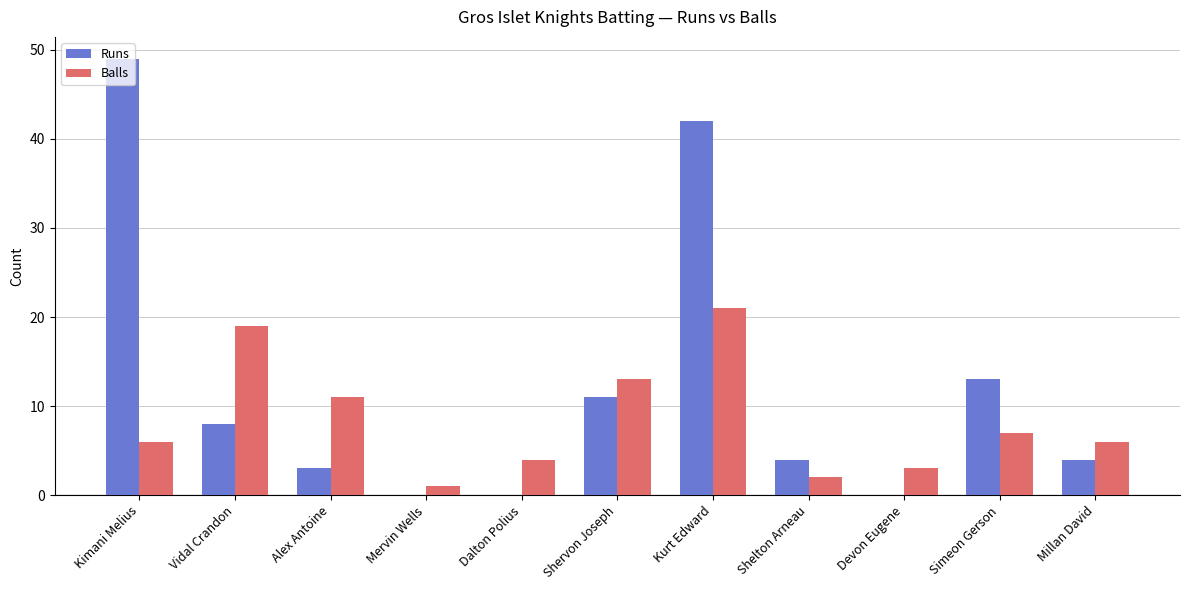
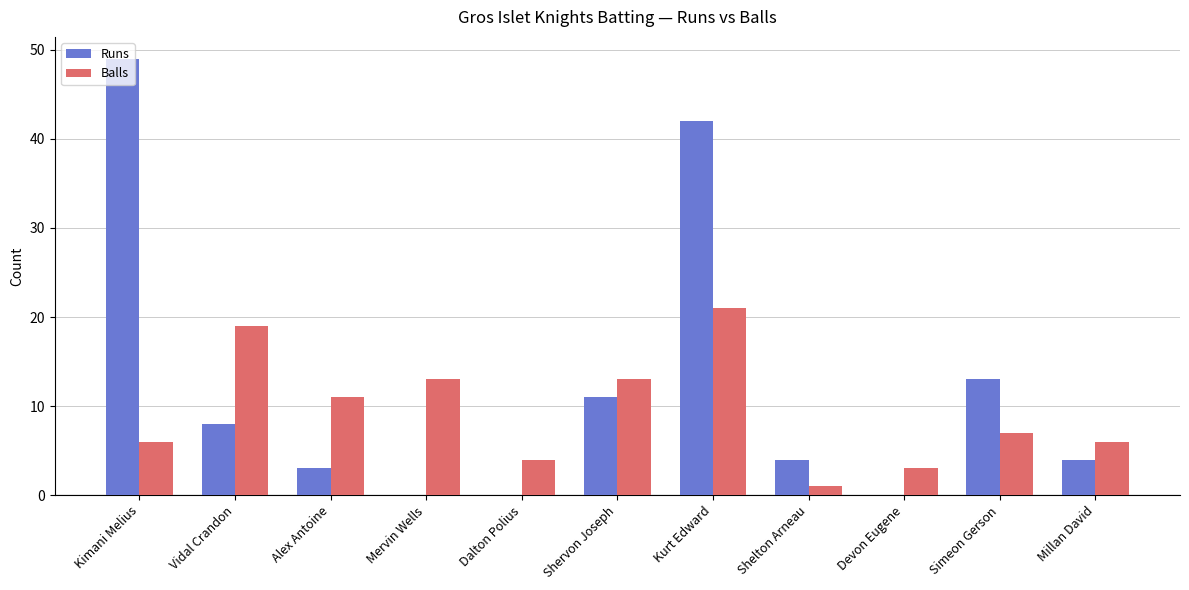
Balls, Mervin Wells: 1 -> 13
Balls, Shelton Arneau: 2 -> 1
